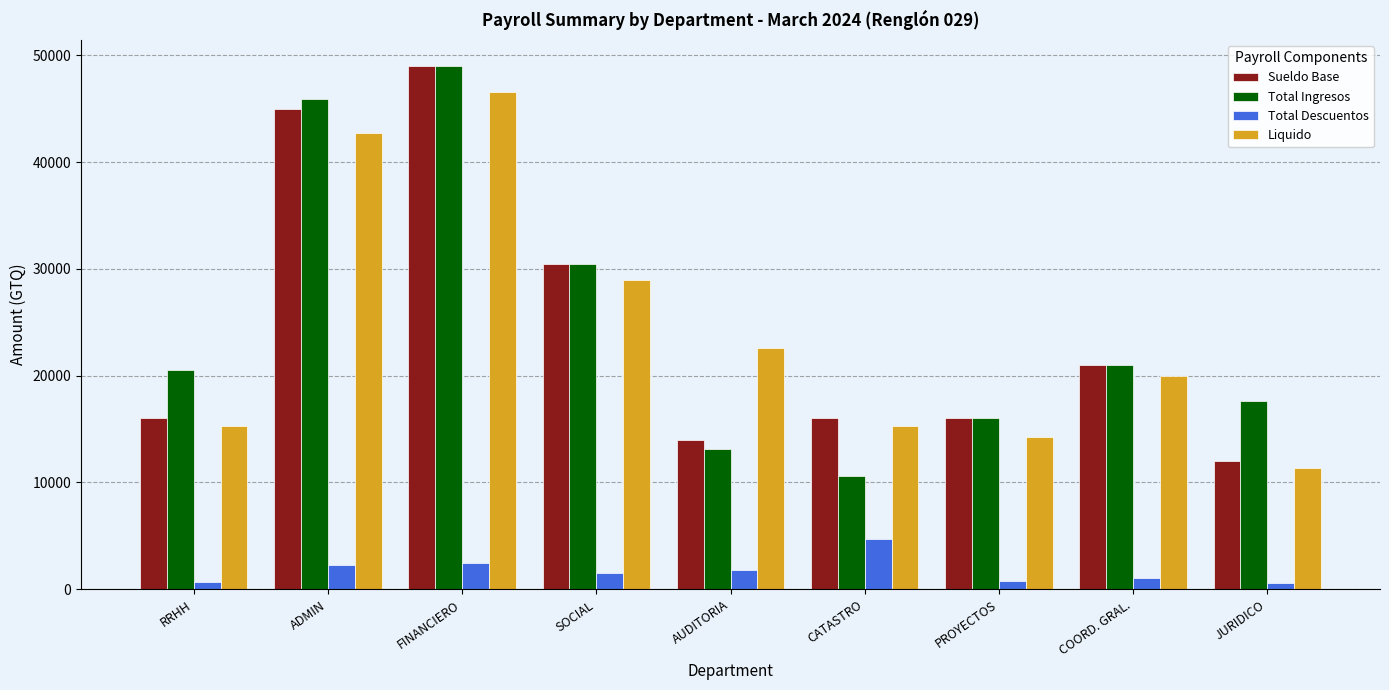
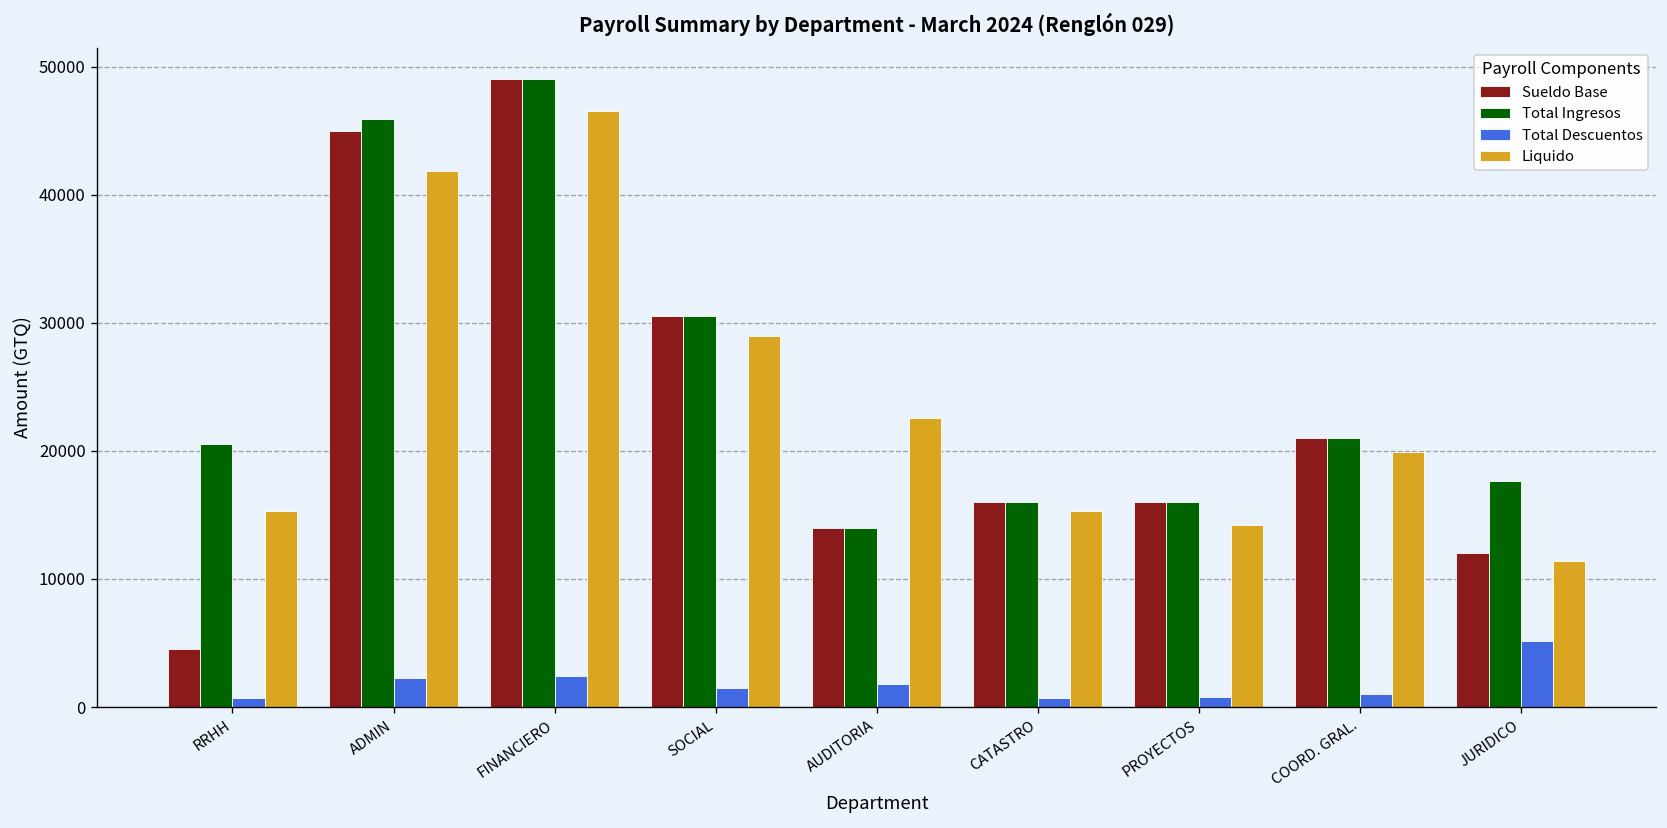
Sueldo Base, RRHH: 16000 -> 4600
Liquido, ADMIN: 42800 -> 41800
Total Ingresos, AUDITORIA: 13200 -> 14000
Total Ingresos, CATASTRO: 10700 -> 16000
Total Descuentos, CATASTRO: 4700 -> 700
Total Descuentos, JURIDICO: 600 -> 5200
